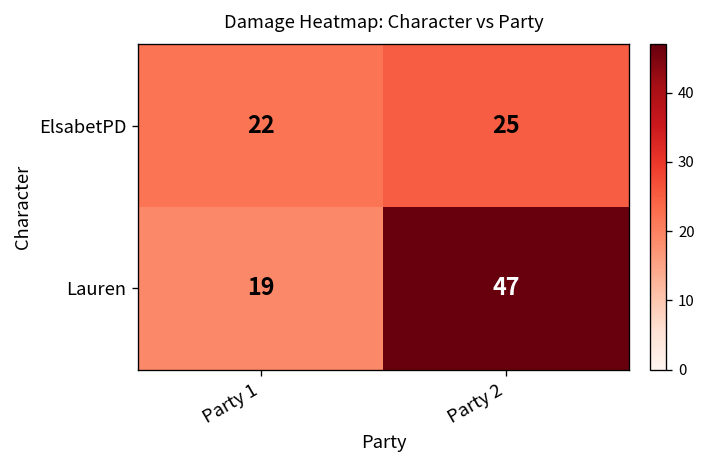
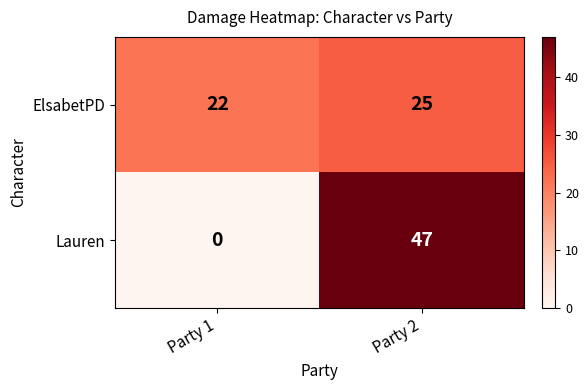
Lauren, Party 1: 19 -> 0
